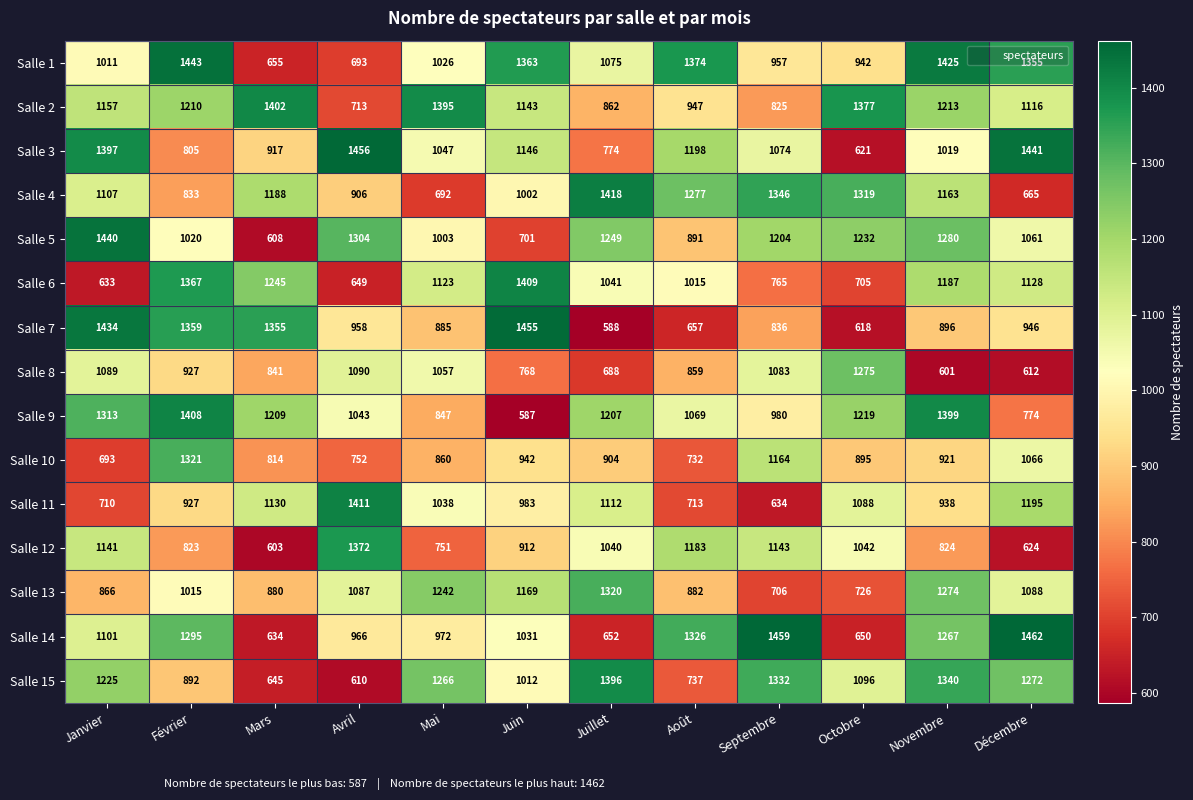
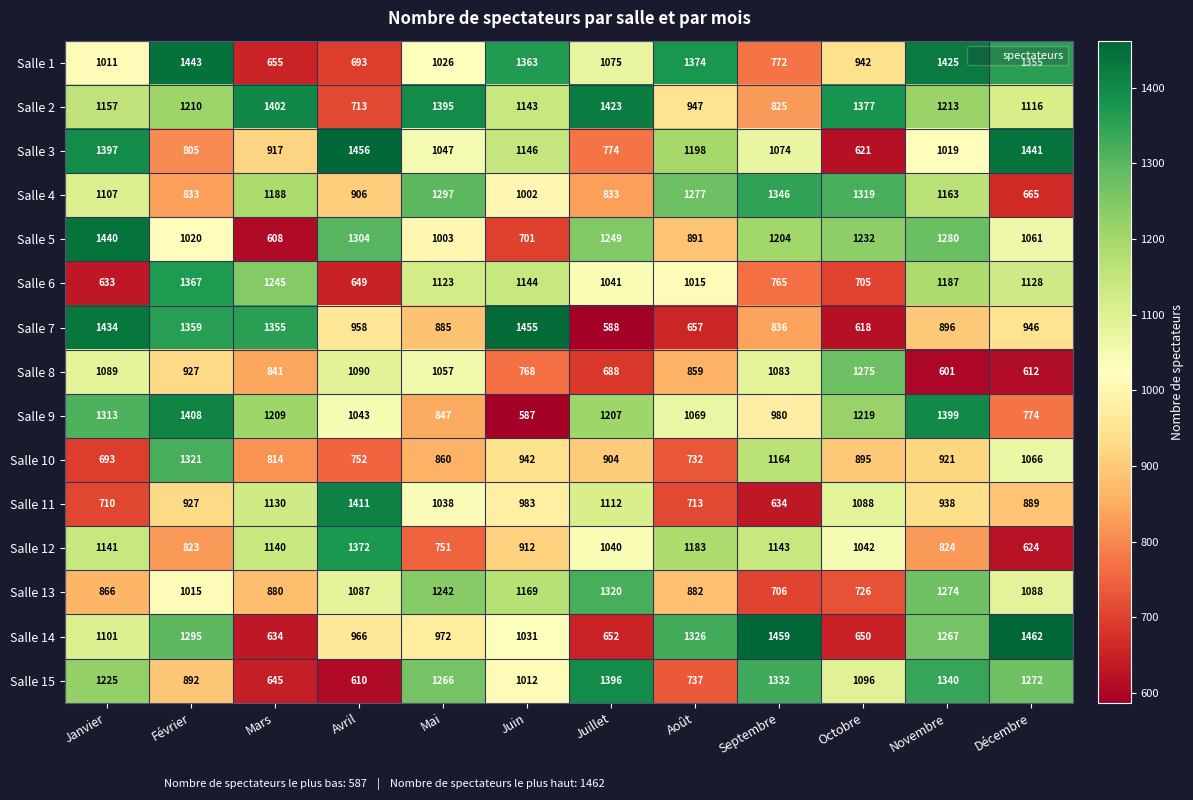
Salle 1, Septembre: 957 -> 772
Salle 2, Juillet: 862 -> 1423
Salle 4, Mai: 692 -> 1297
Salle 4, Juillet: 1418 -> 833
Salle 6, Juin: 1409 -> 1144
Salle 11, Décembre: 1195 -> 889
Salle 12, Mars: 603 -> 1140
